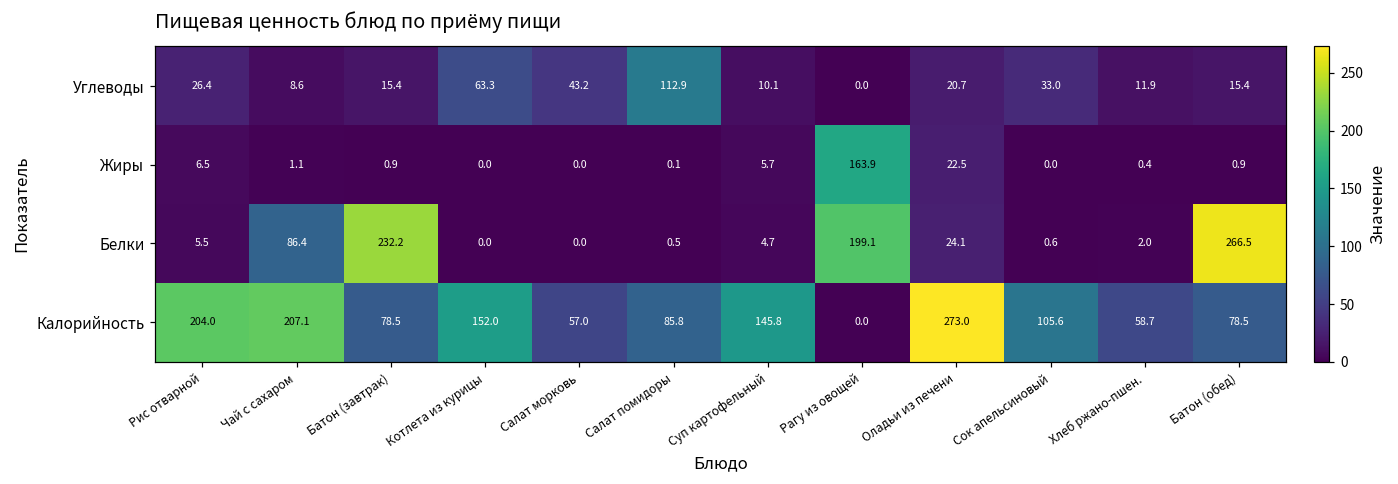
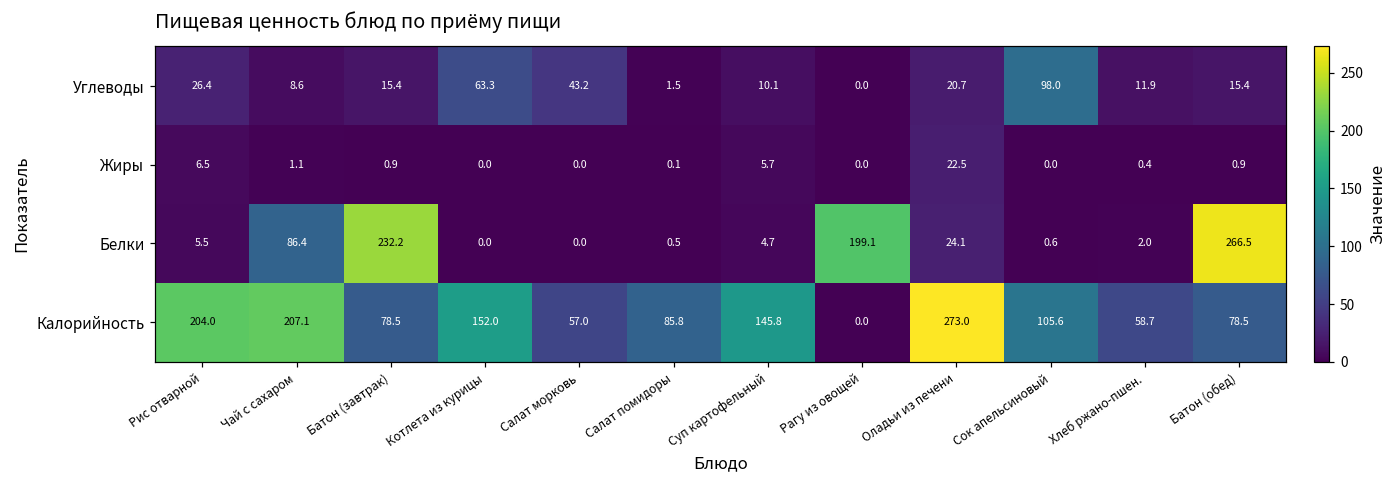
Углеводы, Салат помидоры: 112.9 -> 1.5
Углеводы, Сок апельсиновый: 33.0 -> 98.0
Жиры, Рагу из овощей: 163.9 -> 0.0
